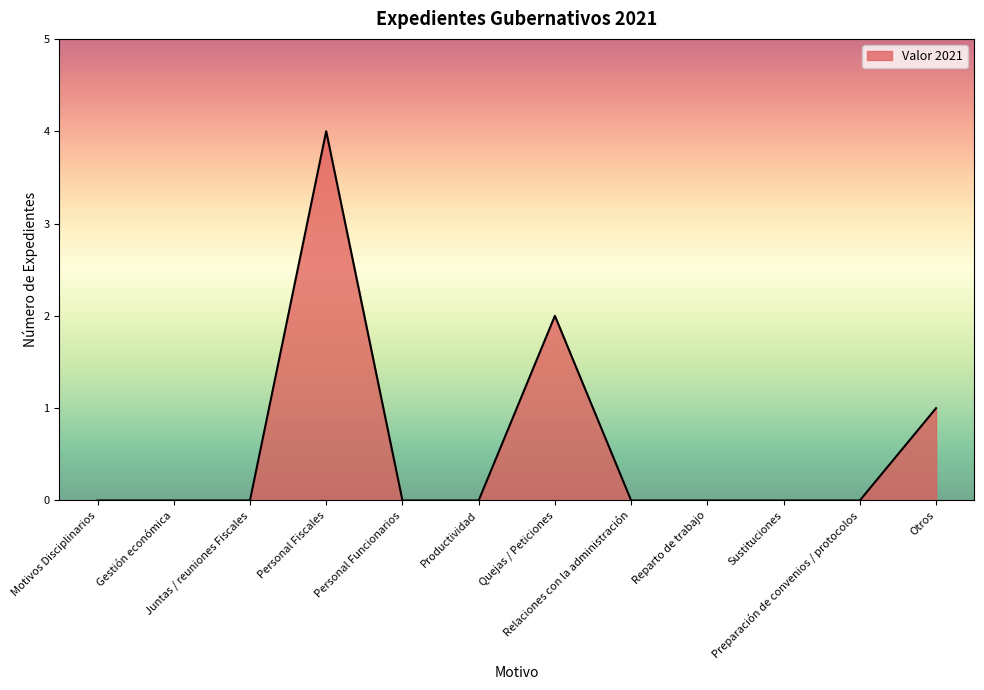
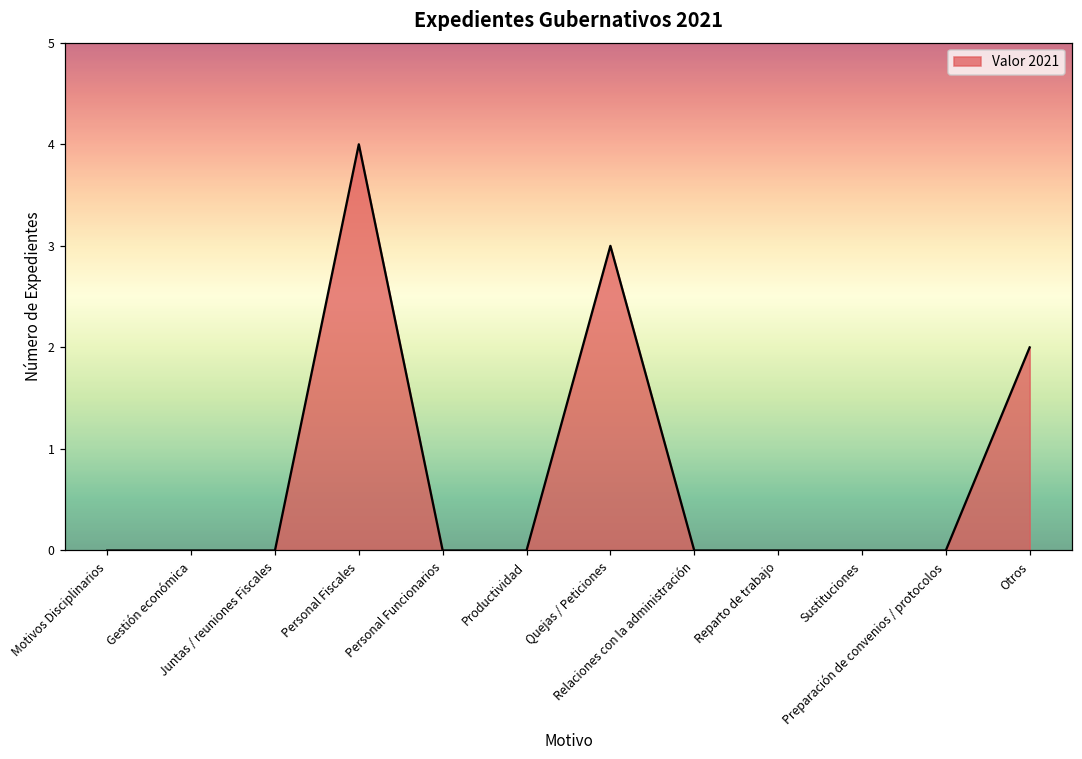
Quejas / Peticiones: 2 -> 3
Otros: 1 -> 2
